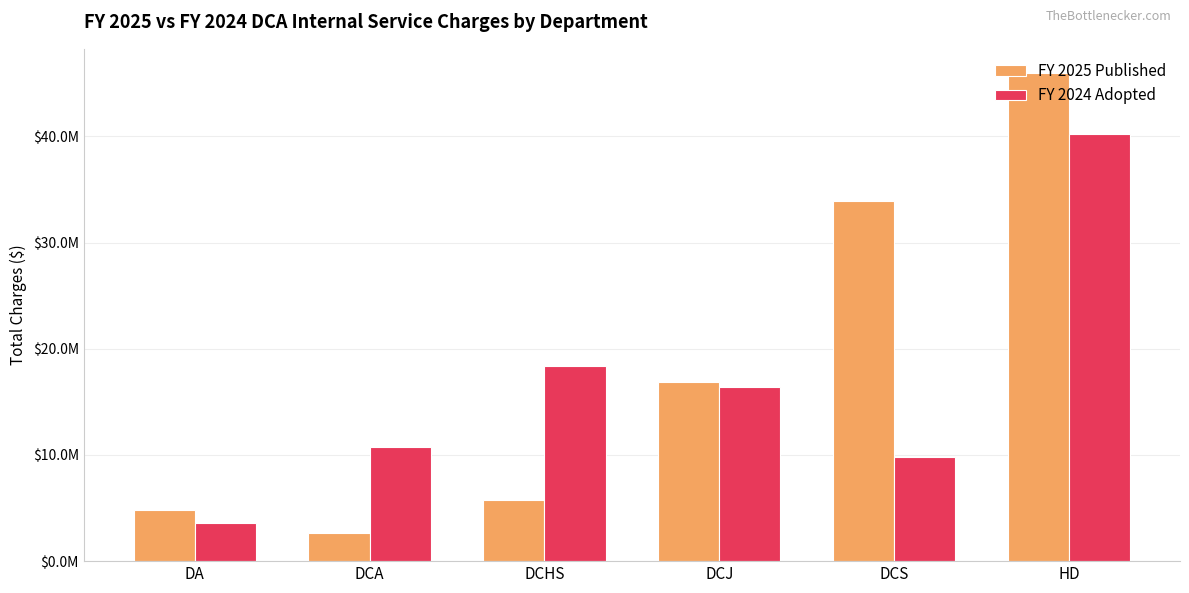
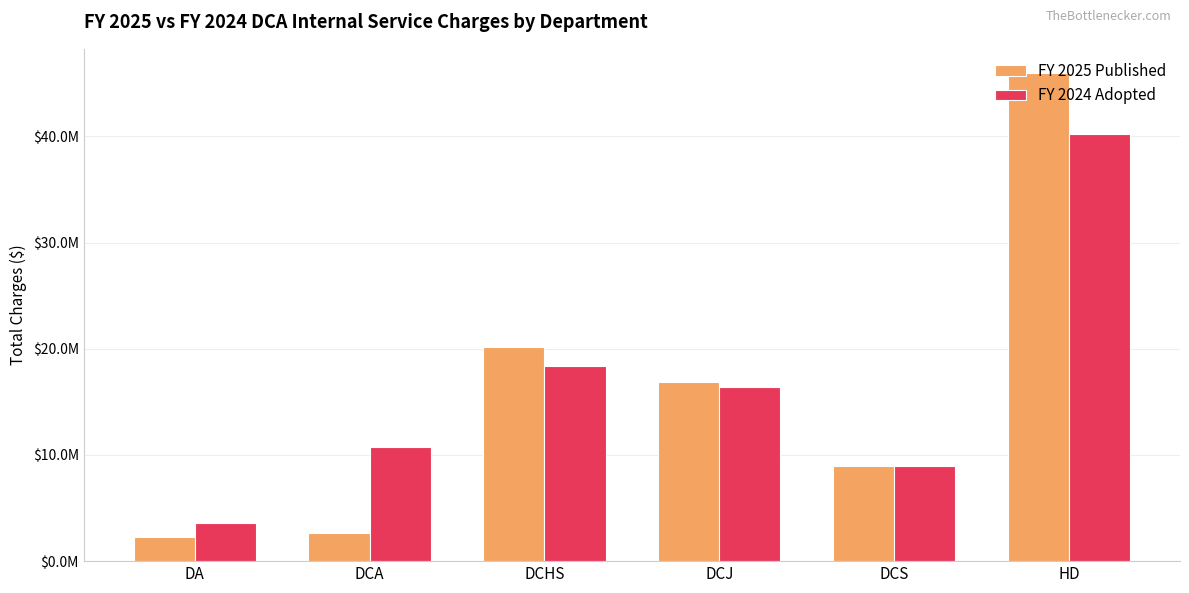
FY 2025 Published, DA: $4800000 -> $2200000
FY 2025 Published, DCHS: $5700000 -> $20200000
FY 2025 Published, DCS: $33900000 -> $8900000
FY 2024 Adopted, DCS: $9800000 -> $9000000
